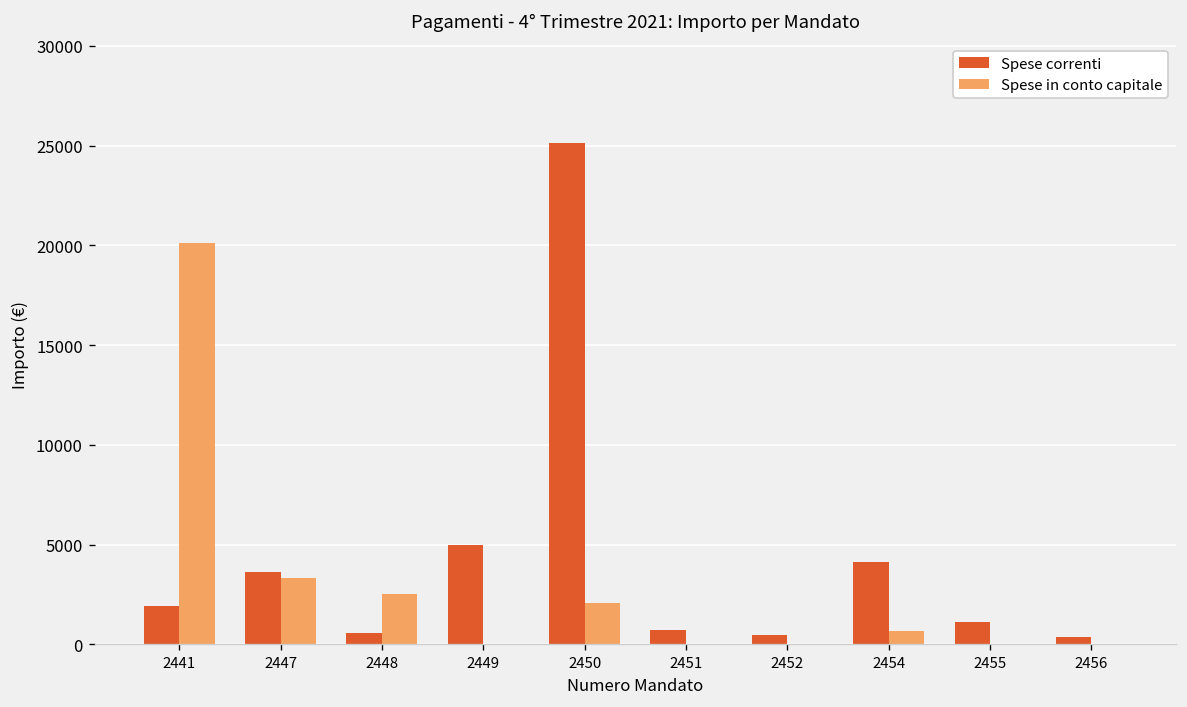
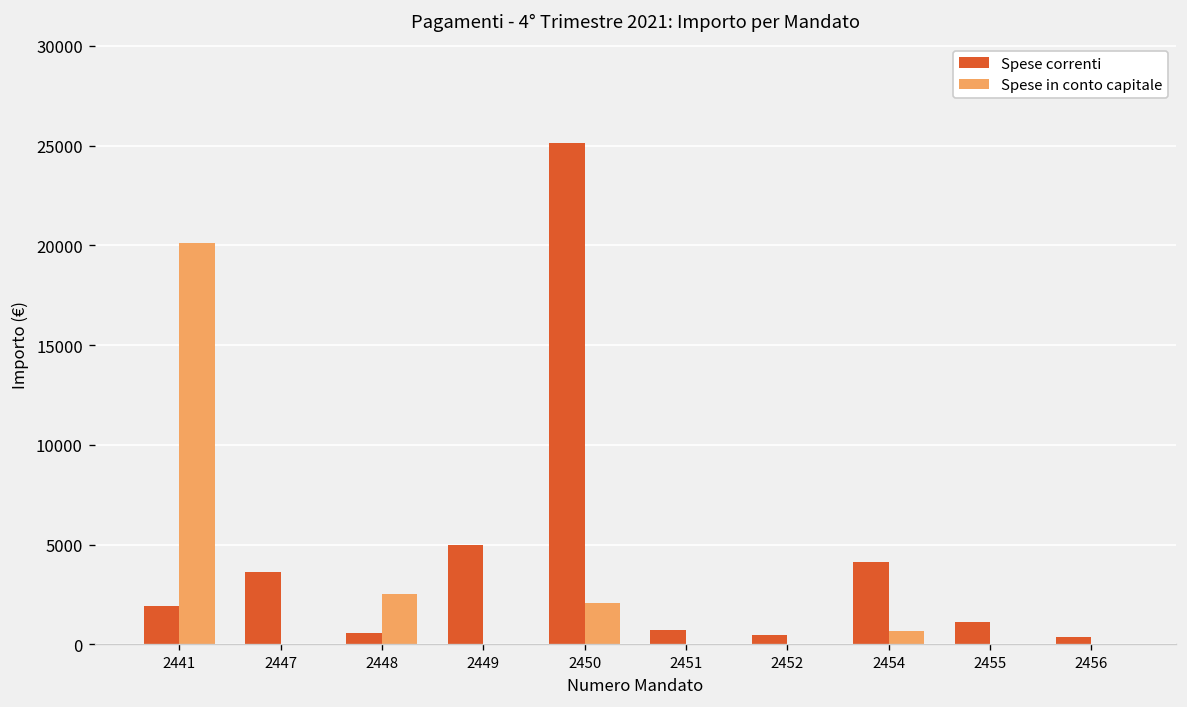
Spese in conto capitale, 2447: 3300 -> 0
